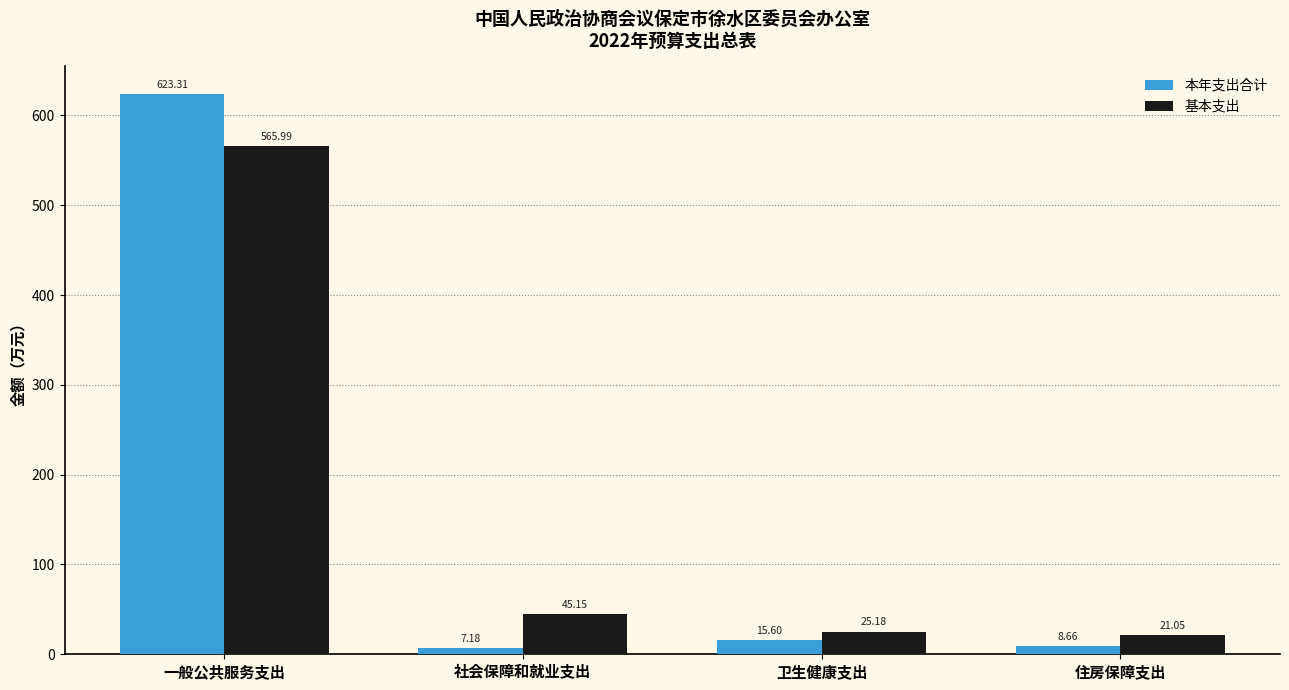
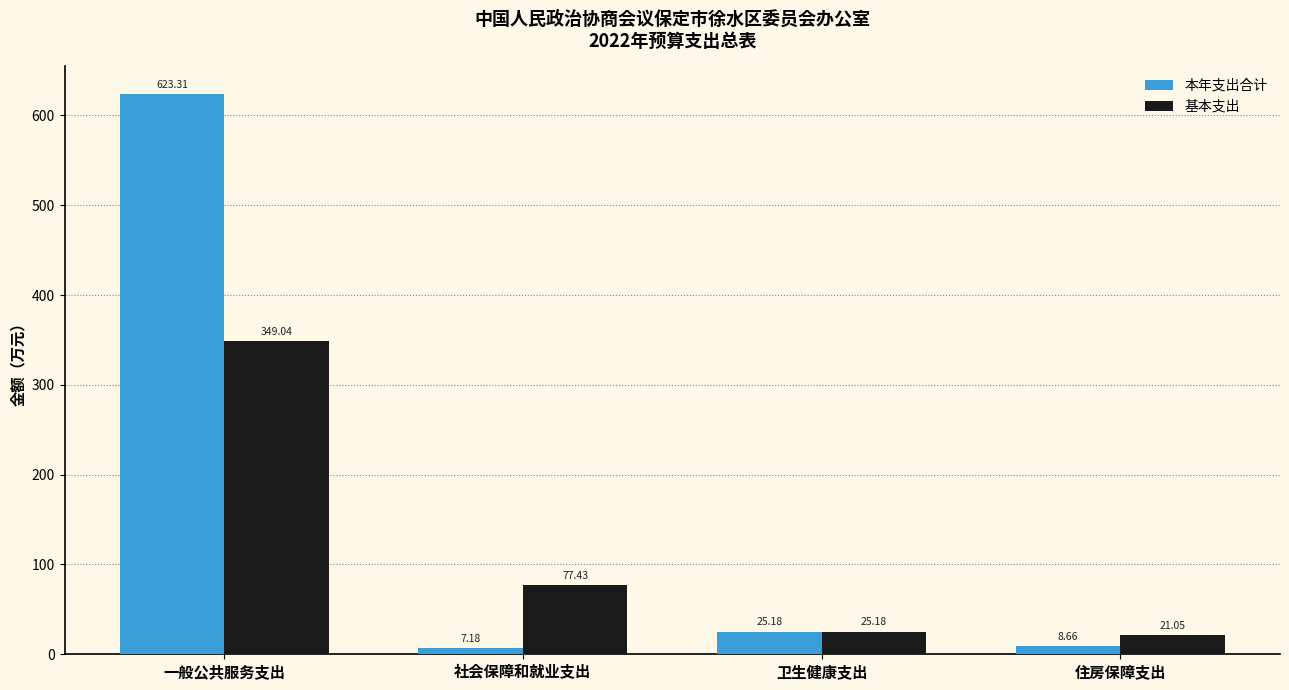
基本支出, 一般公共服务支出: 565.99 -> 349.04
基本支出, 社会保障和就业支出: 45.15 -> 77.43
本年支出合计, 卫生健康支出: 15.60 -> 25.18
